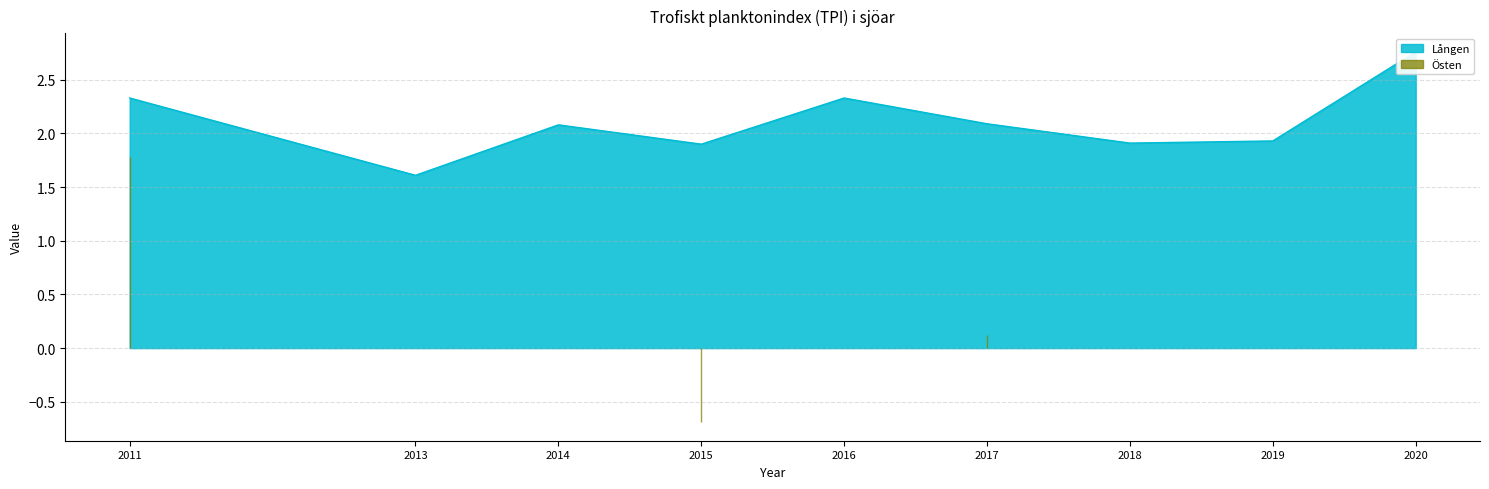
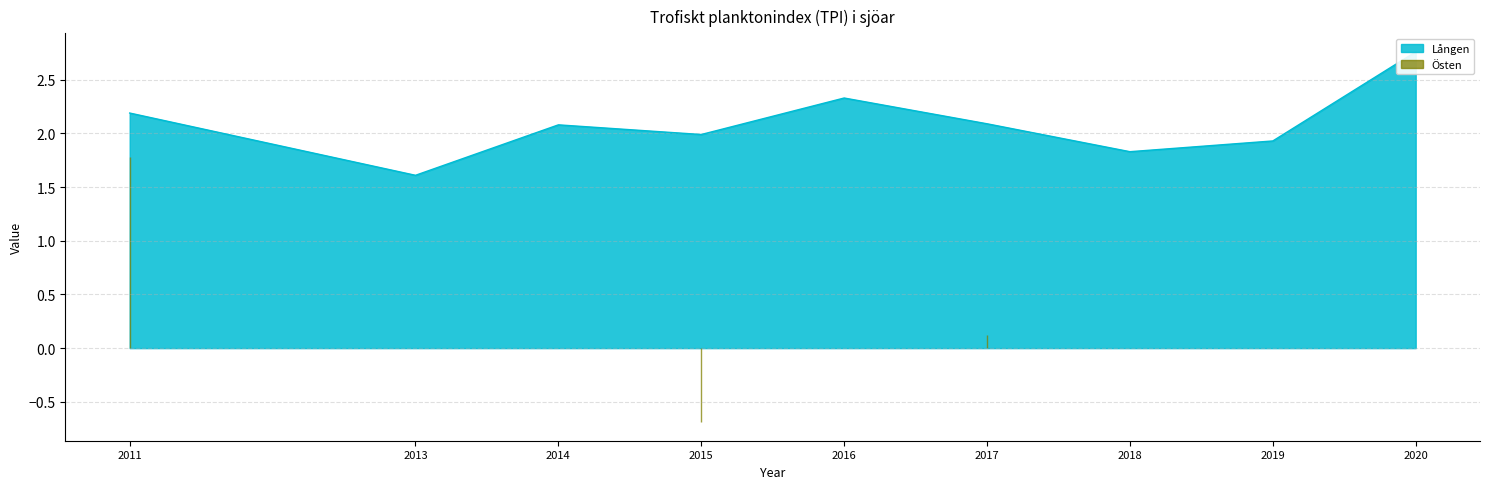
Lången, 2011: 2.33 -> 2.19
Lången, 2015: 1.90 -> 1.99
Lången, 2018: 1.91 -> 1.83
